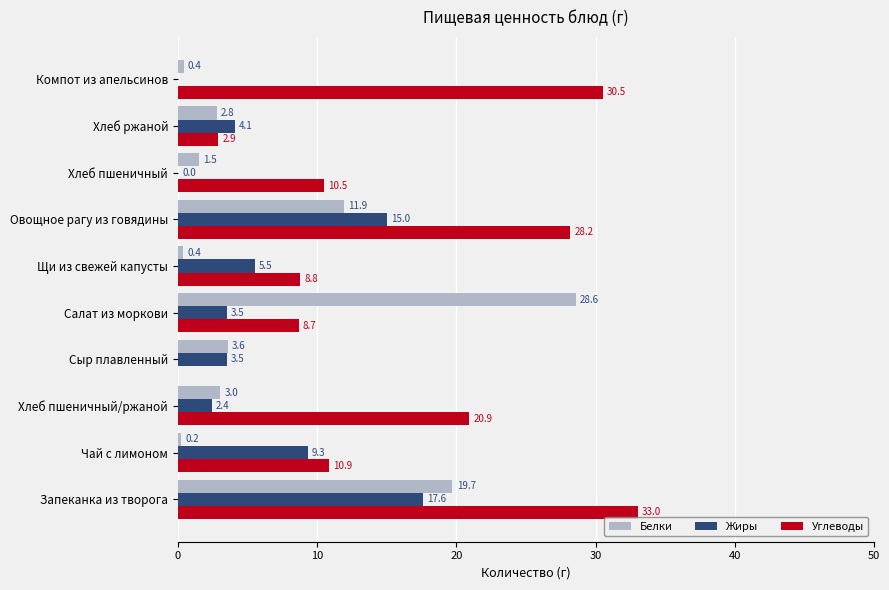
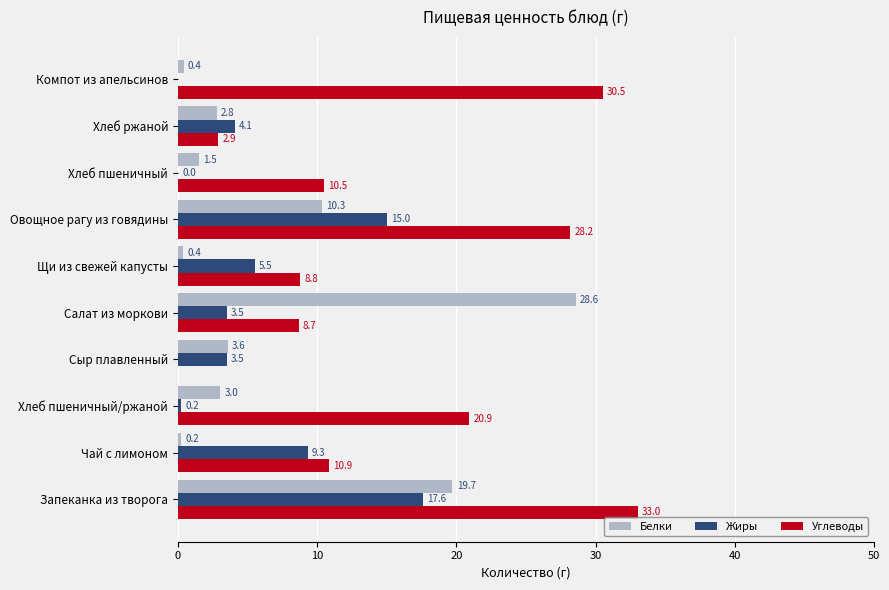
Белки, Овощное рагу из говядины: 11.9 -> 10.3
Жиры, Хлеб пшеничный/ржаной: 2.4 -> 0.2
